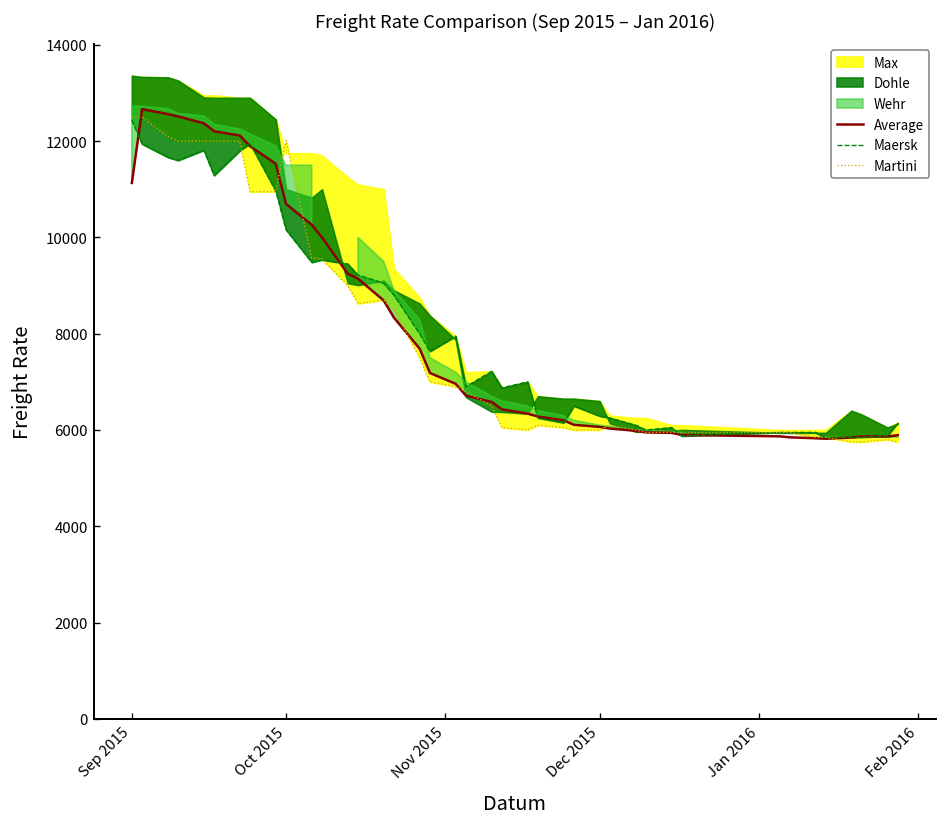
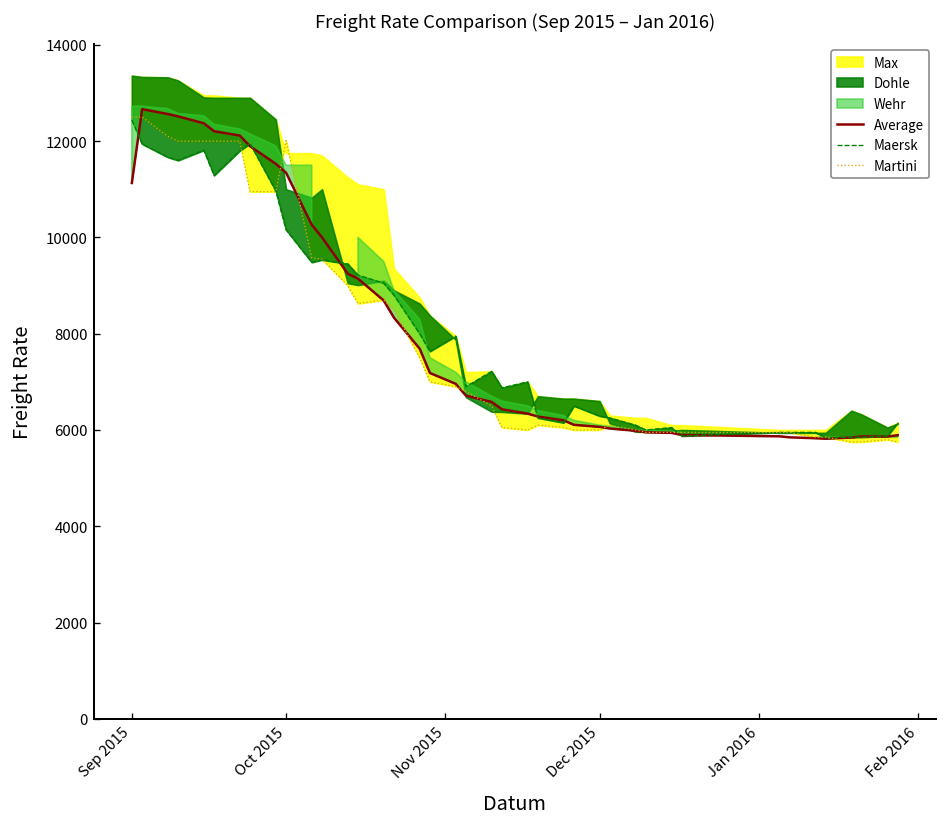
Average, Oct 2015: 10700 -> 11300
